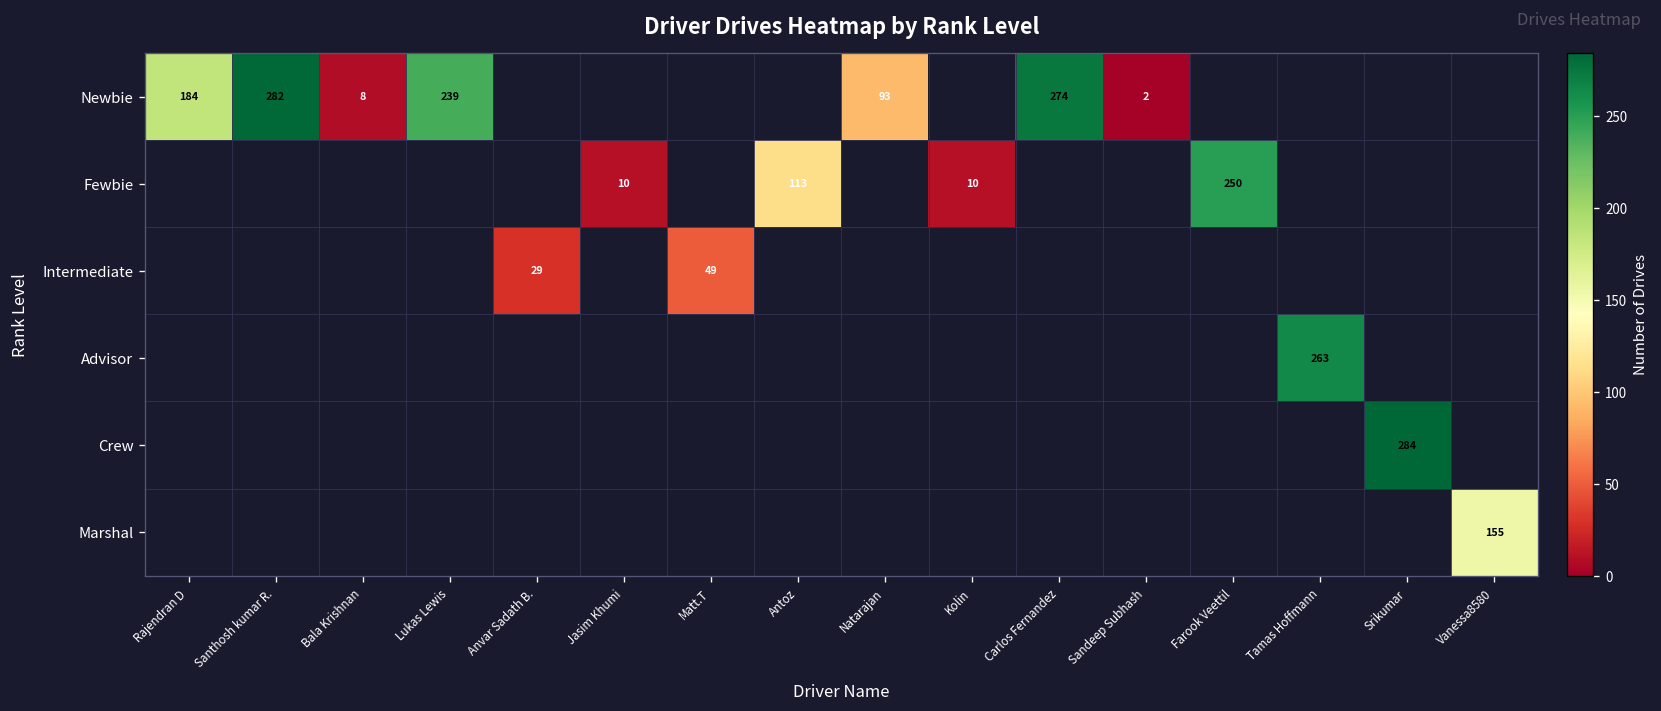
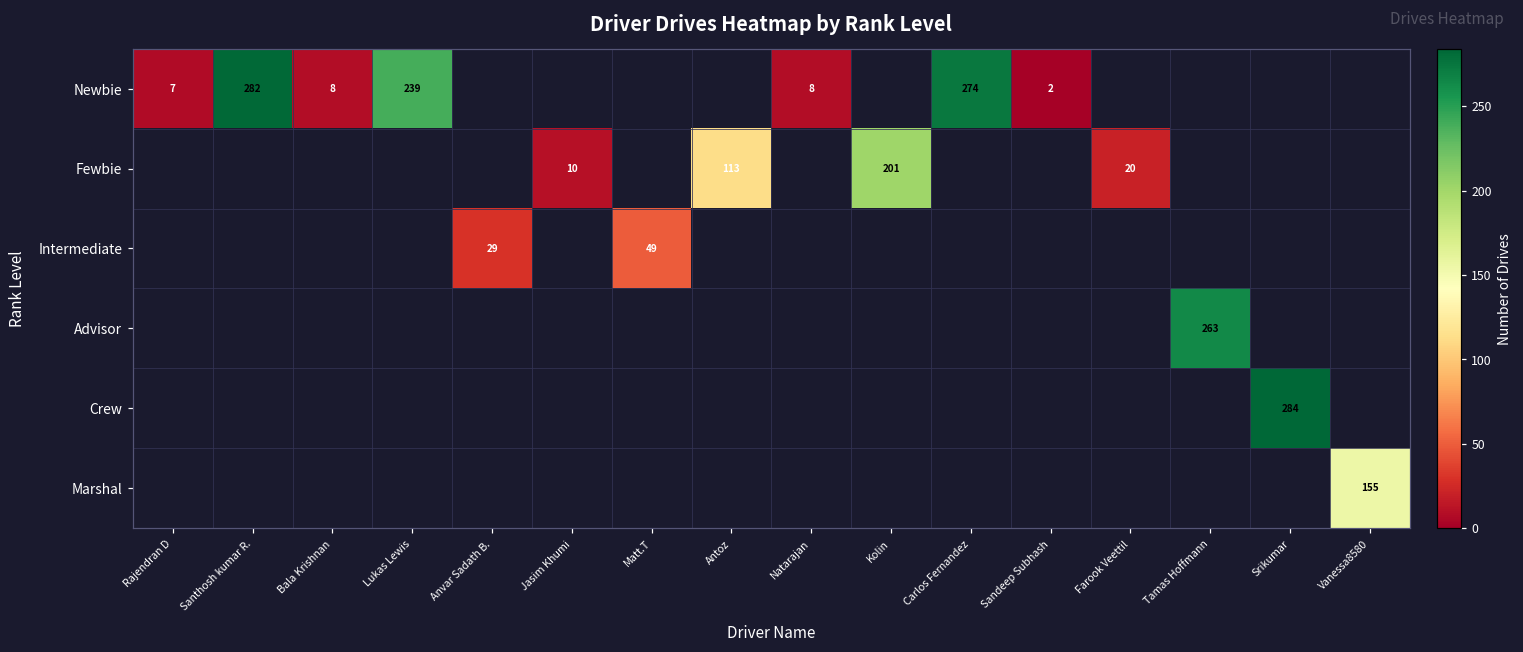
Newbie, Rajendran D: 184 -> 7
Newbie, Natarajan: 93 -> 8
Fewbie, Kolin: 10 -> 201
Fewbie, Farook Veettil: 250 -> 20
